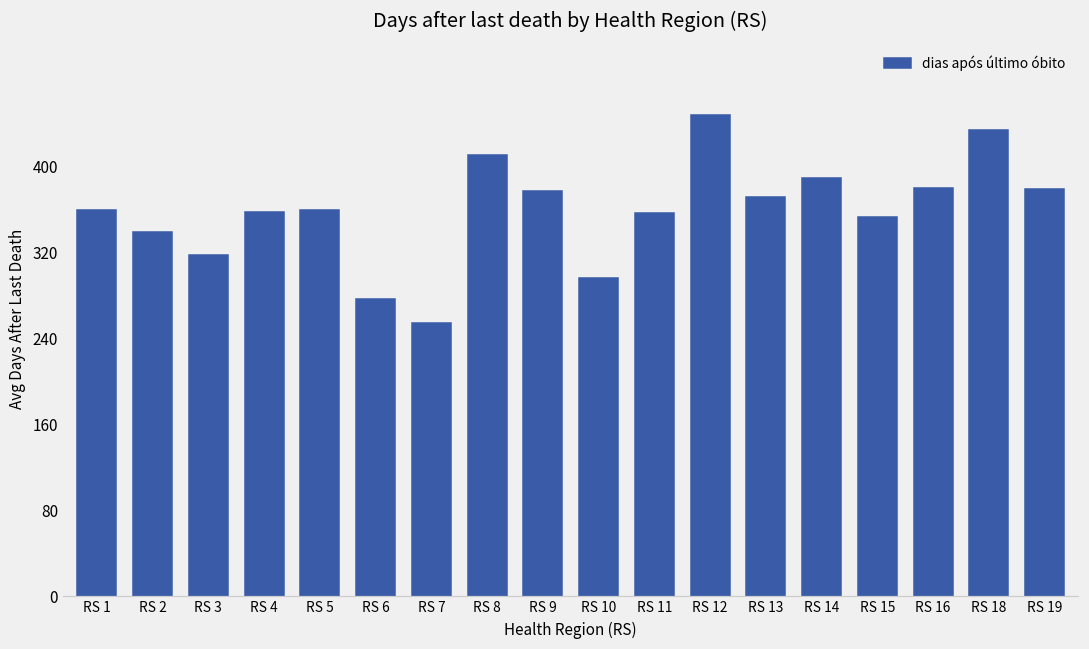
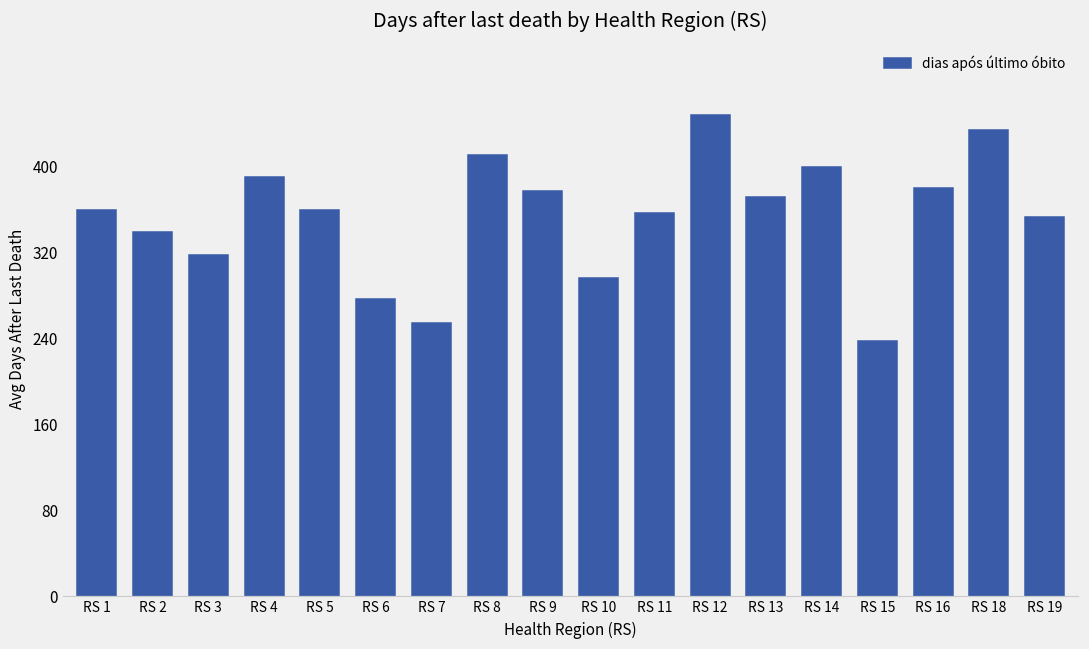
RS 4: 360 -> 390
RS 14: 390 -> 400
RS 15: 350 -> 240
RS 19: 380 -> 350
